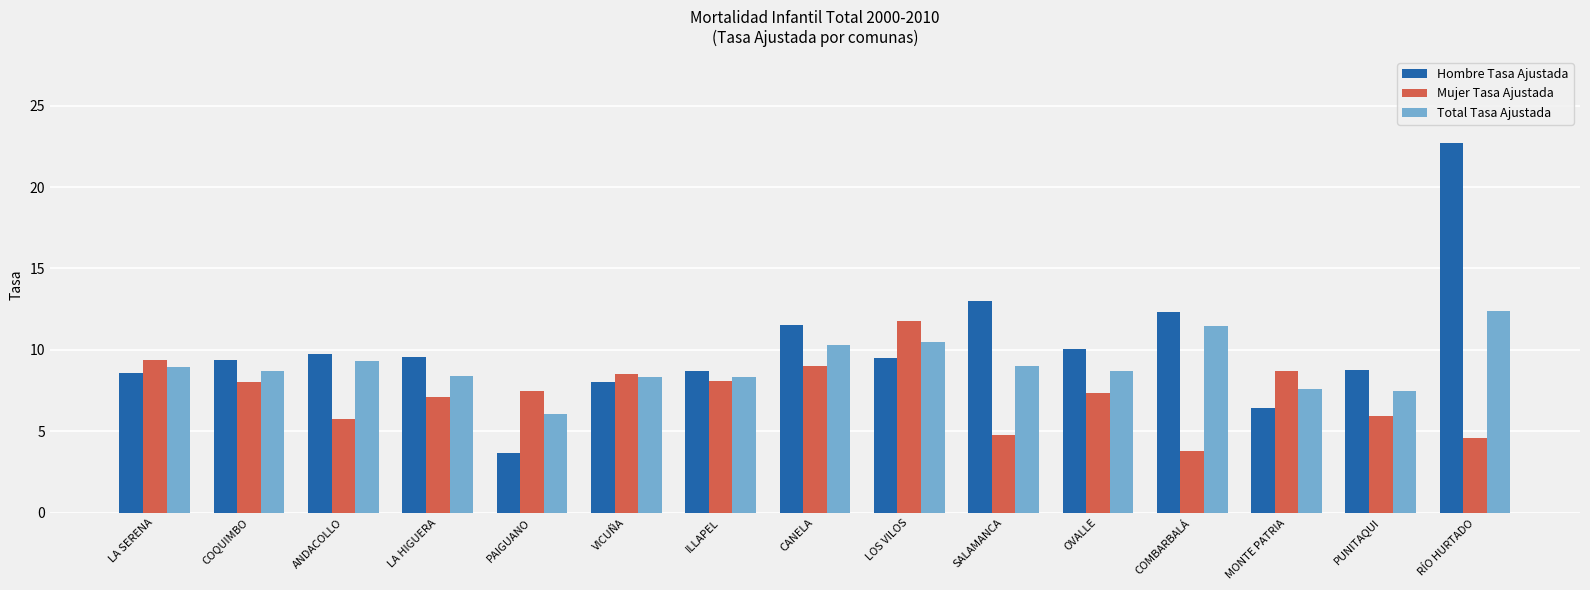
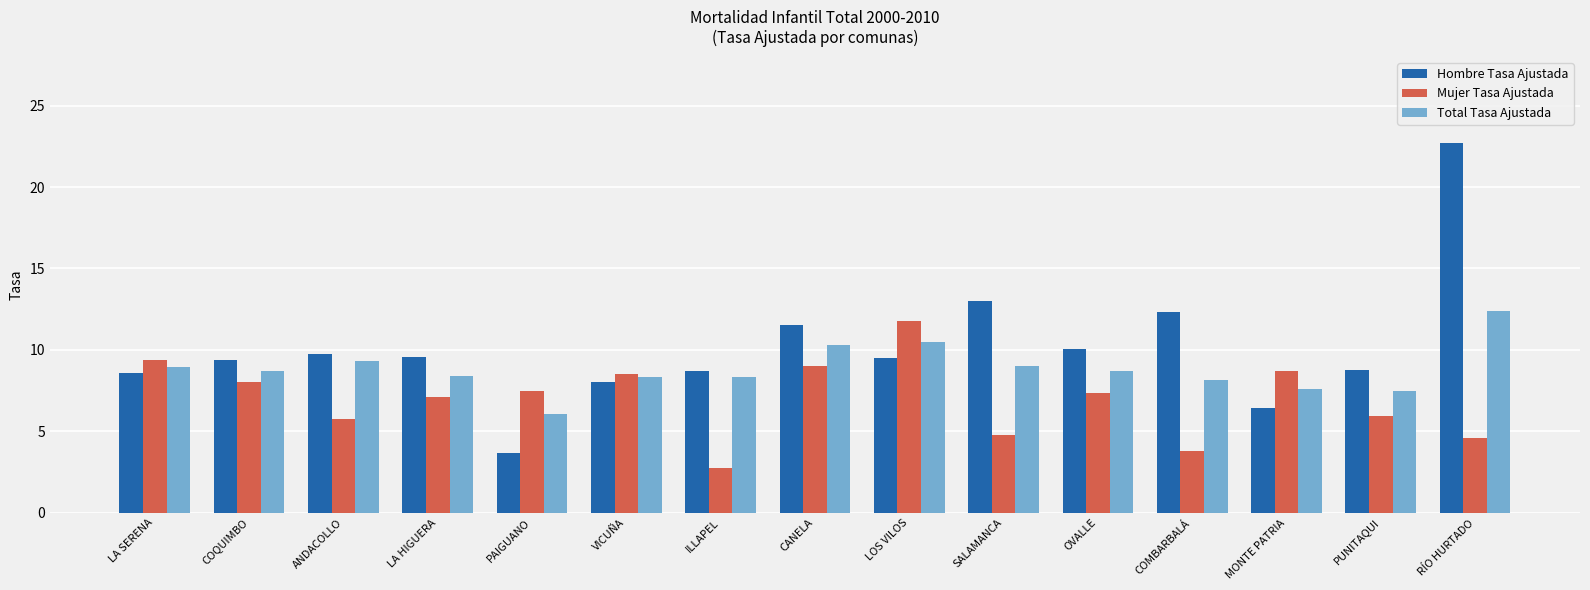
Mujer Tasa Ajustada, ILLAPEL: 8.1 -> 2.8
Total Tasa Ajustada, COMBARBALÁ: 11.5 -> 8.1
